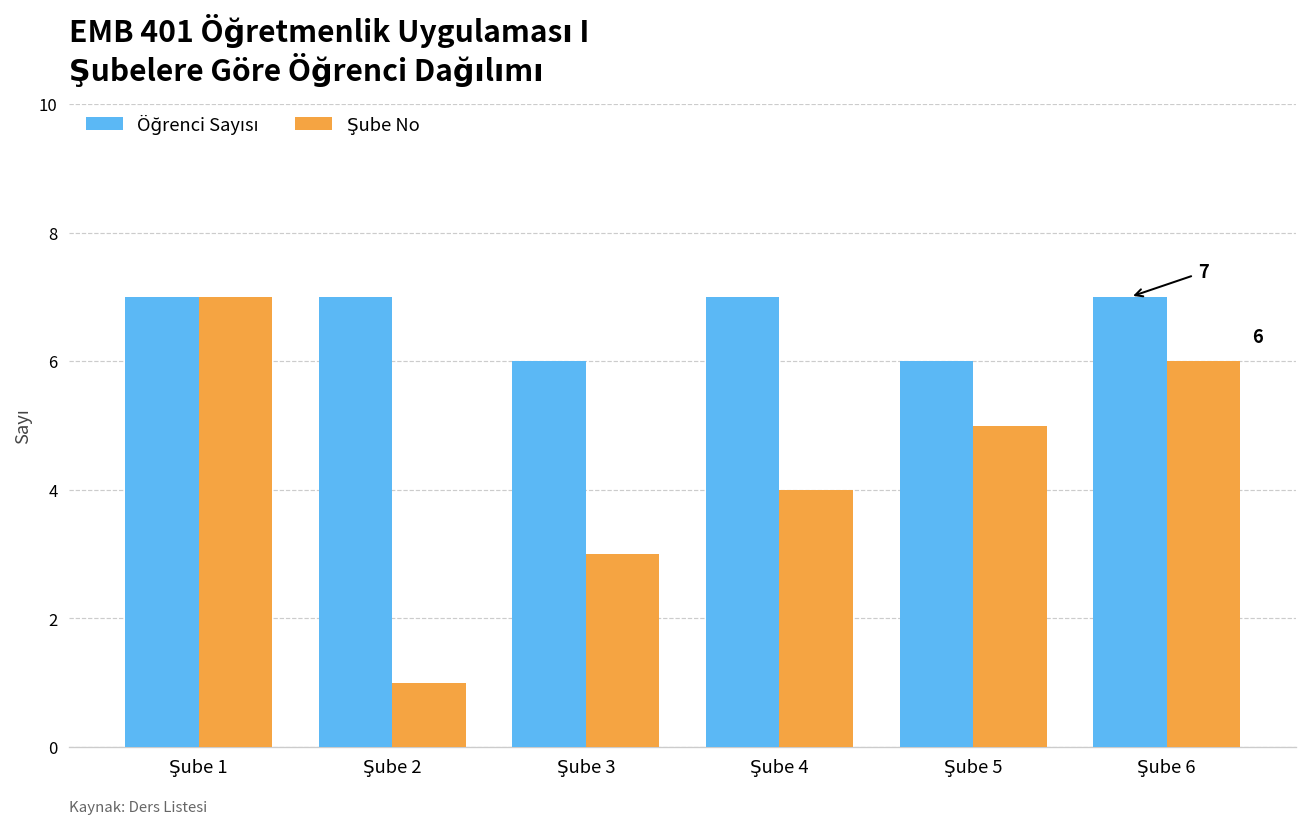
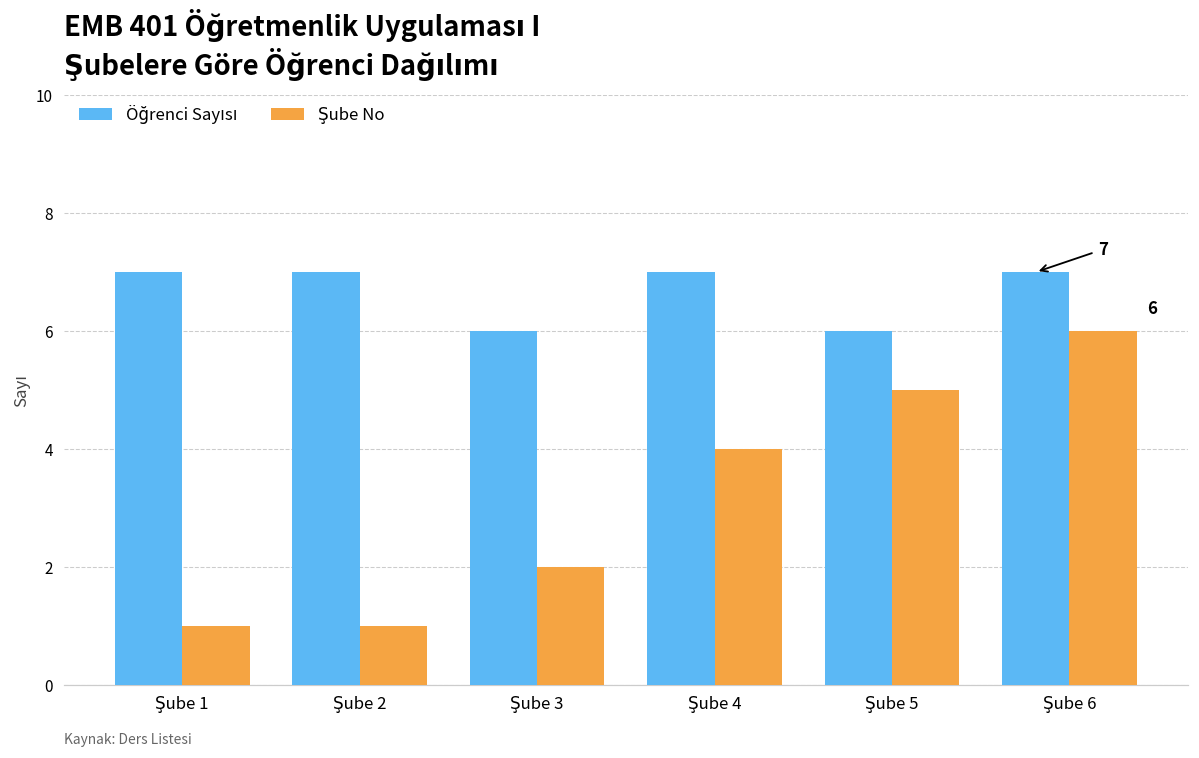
Şube No, Şube 1: 7 -> 1
Şube No, Şube 3: 3 -> 2
